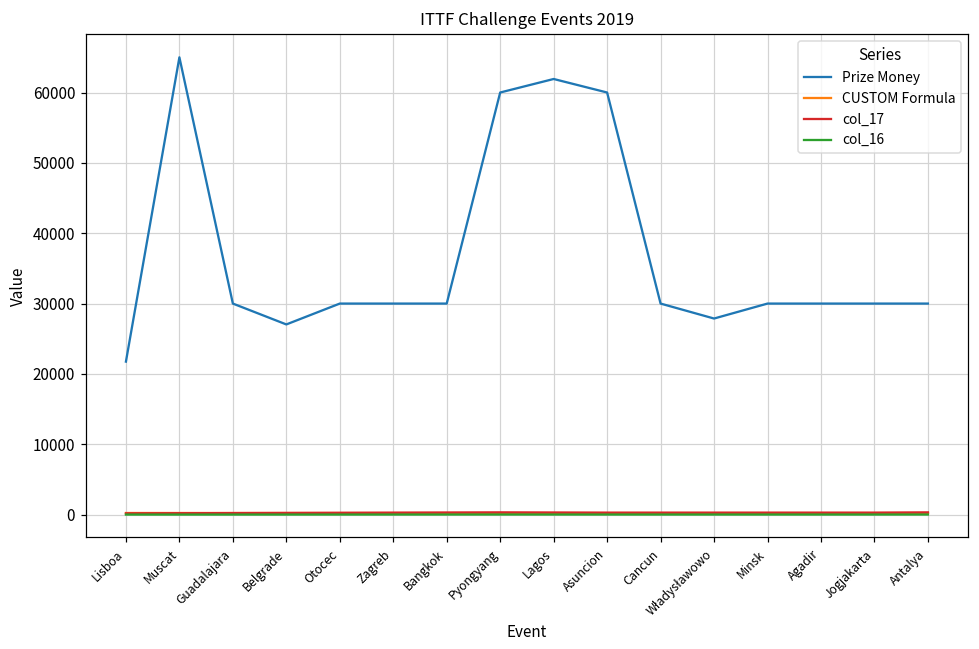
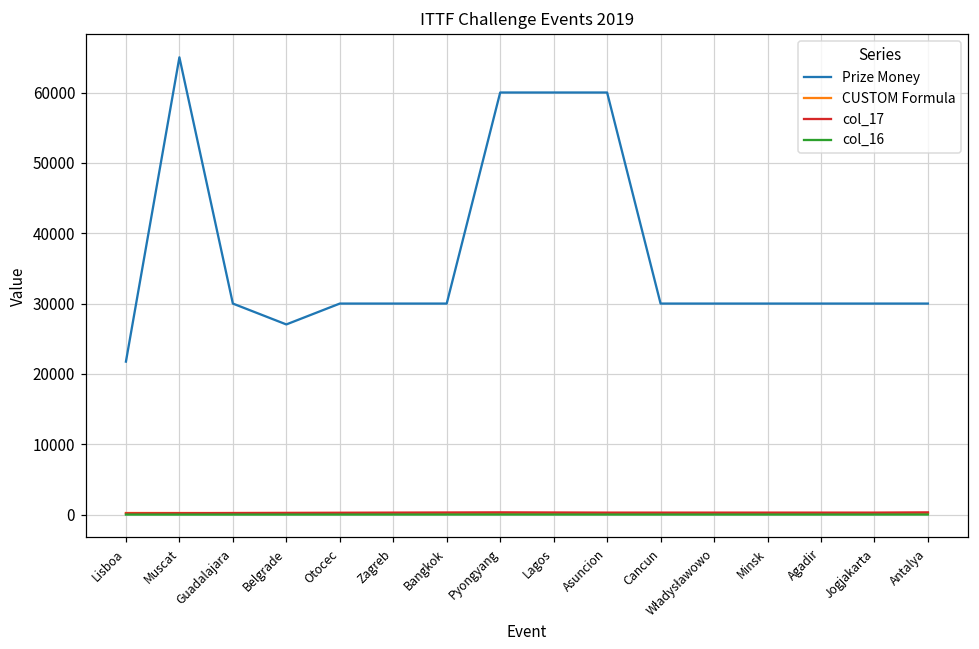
Prize Money, Lagos: 62000 -> 60000
Prize Money, Władysławowo: 28000 -> 30000
